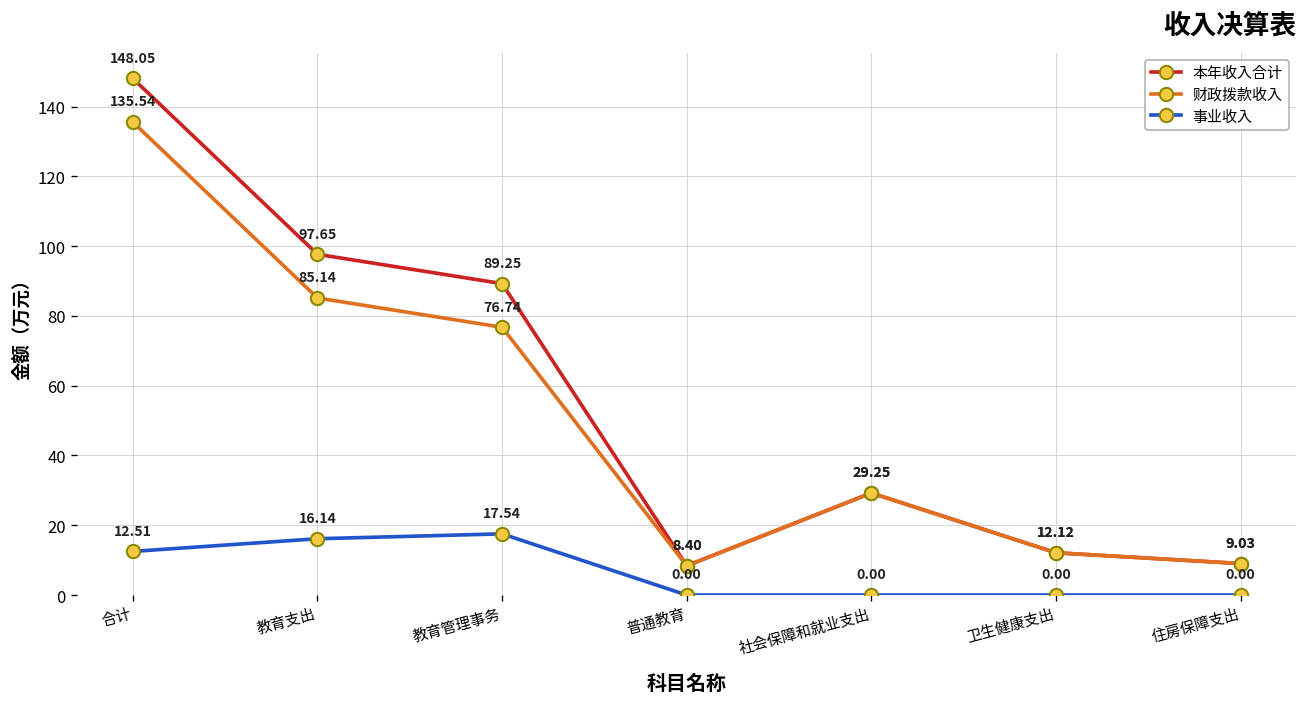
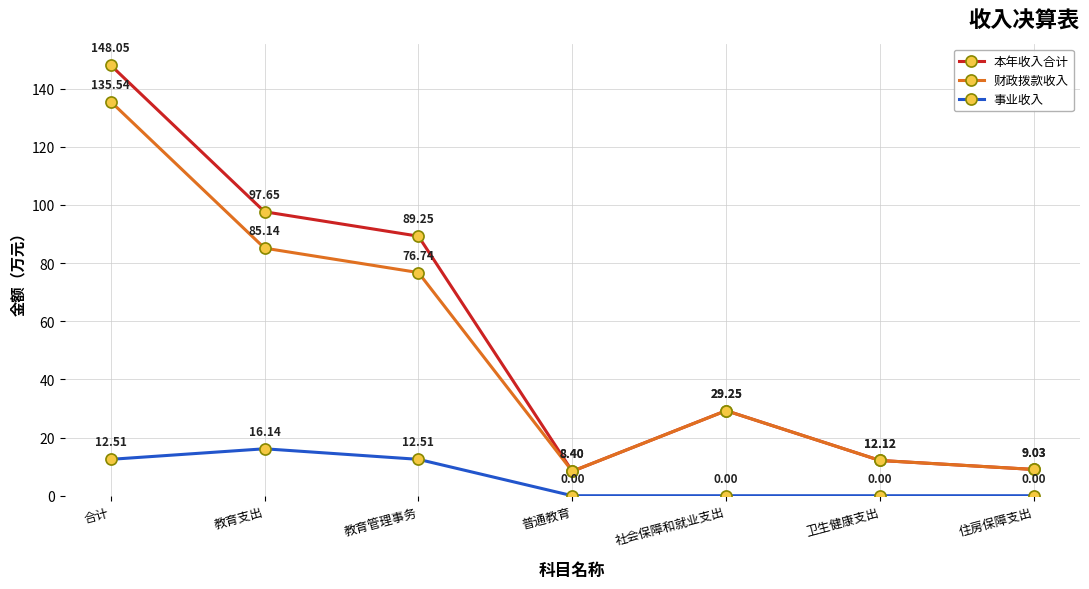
事业收入, 教育管理事务: 17.54 -> 12.51
